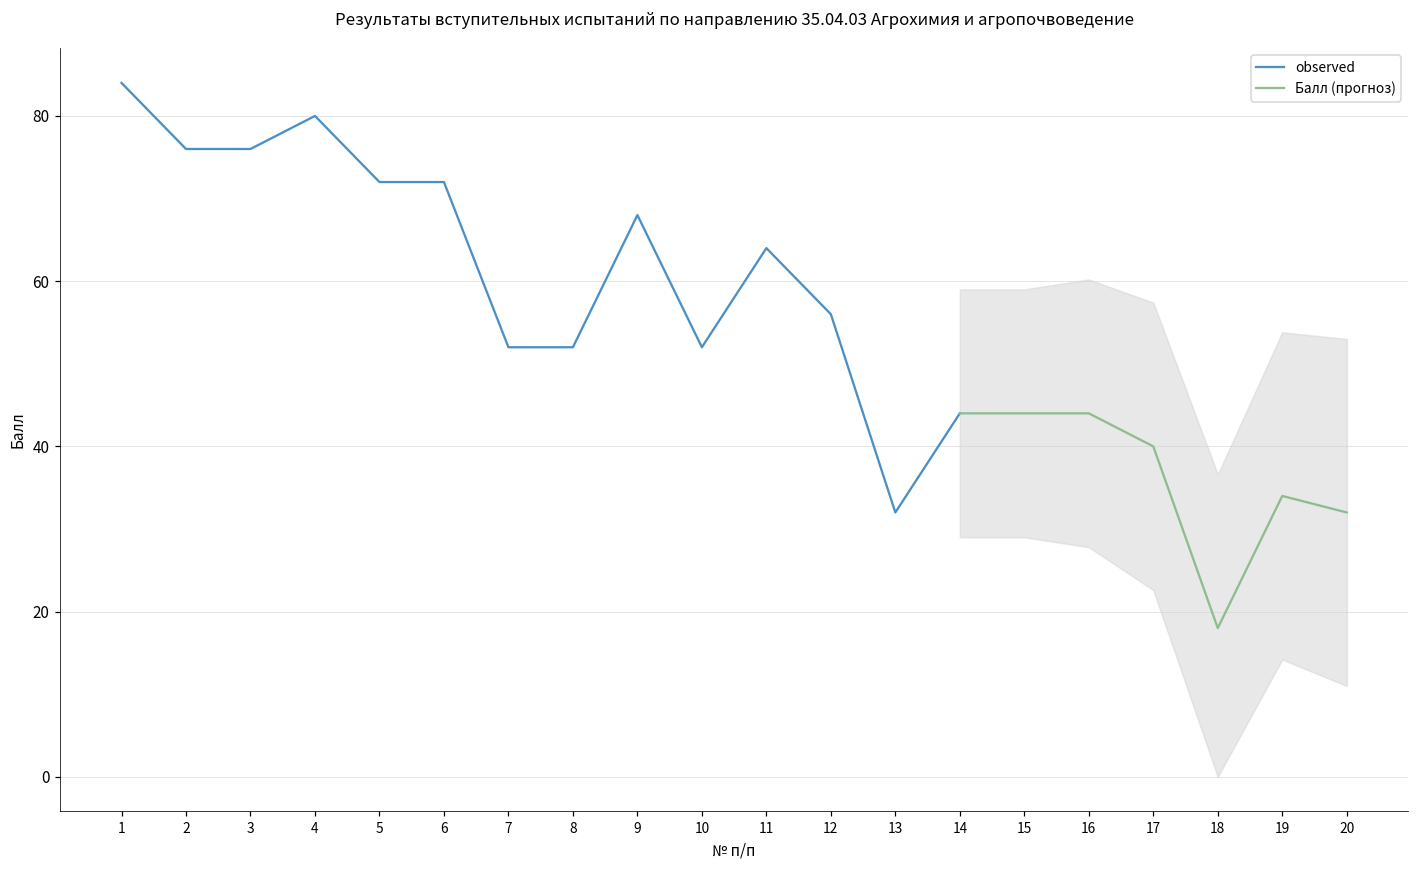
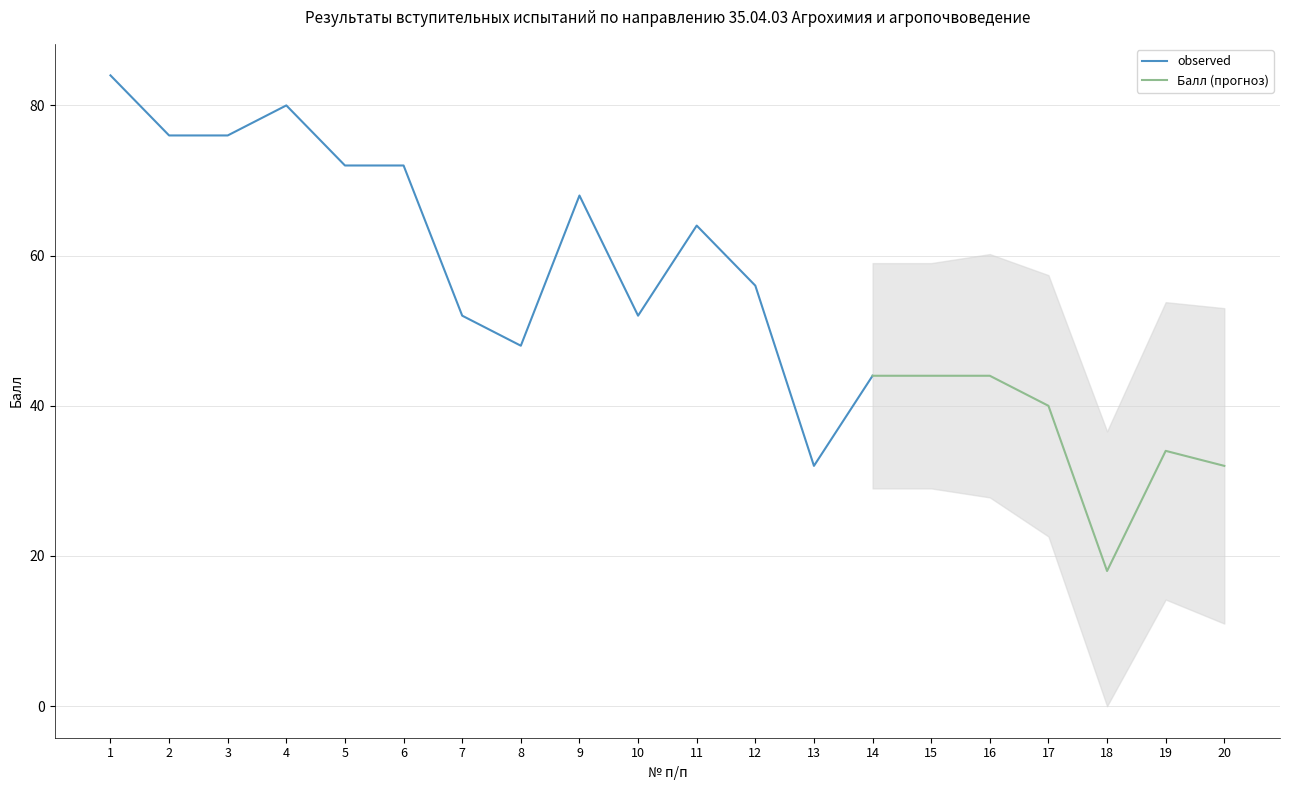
observed, 8: 52 -> 48
